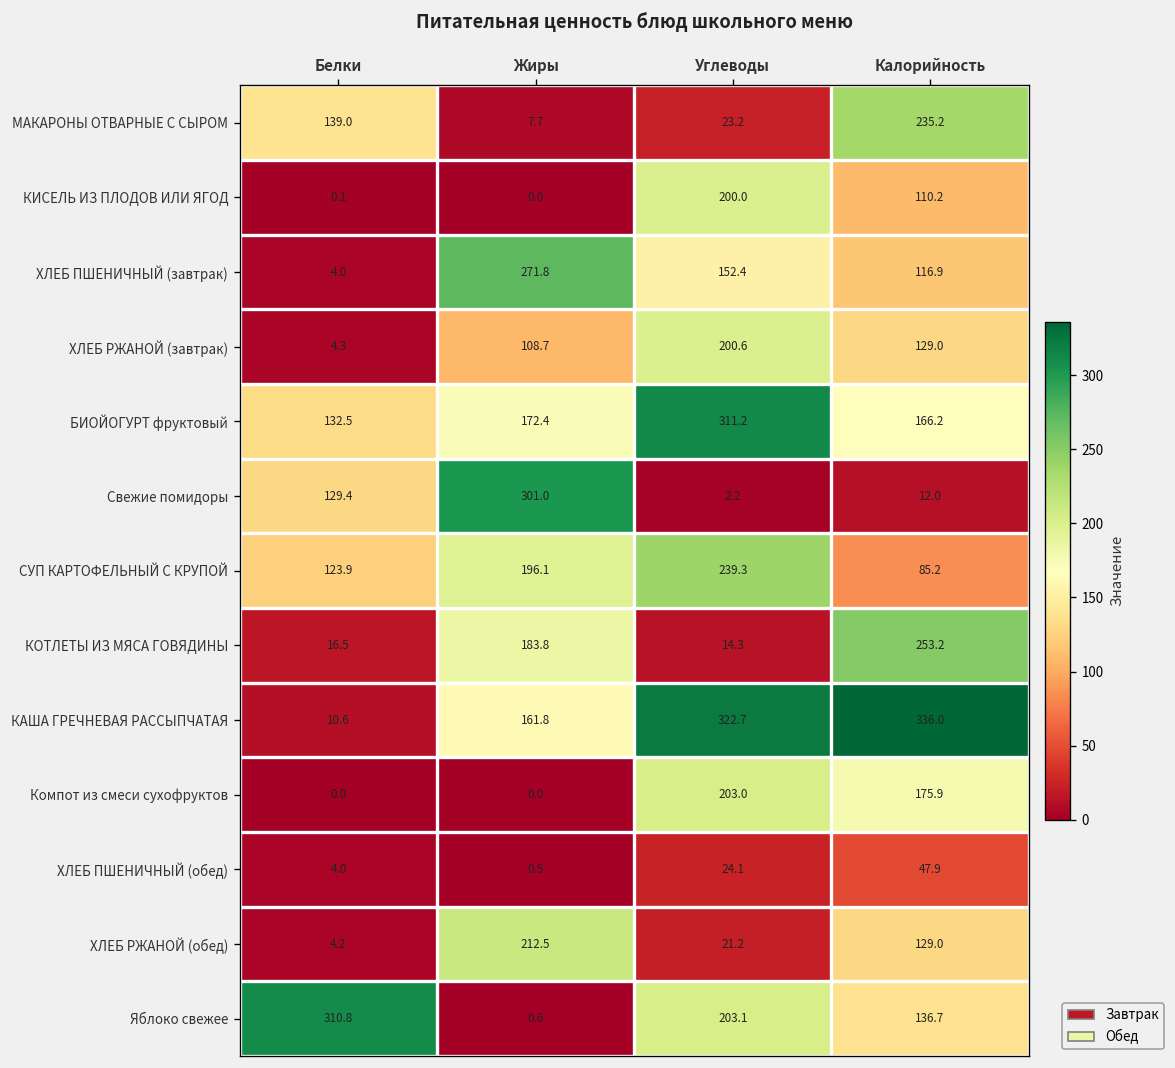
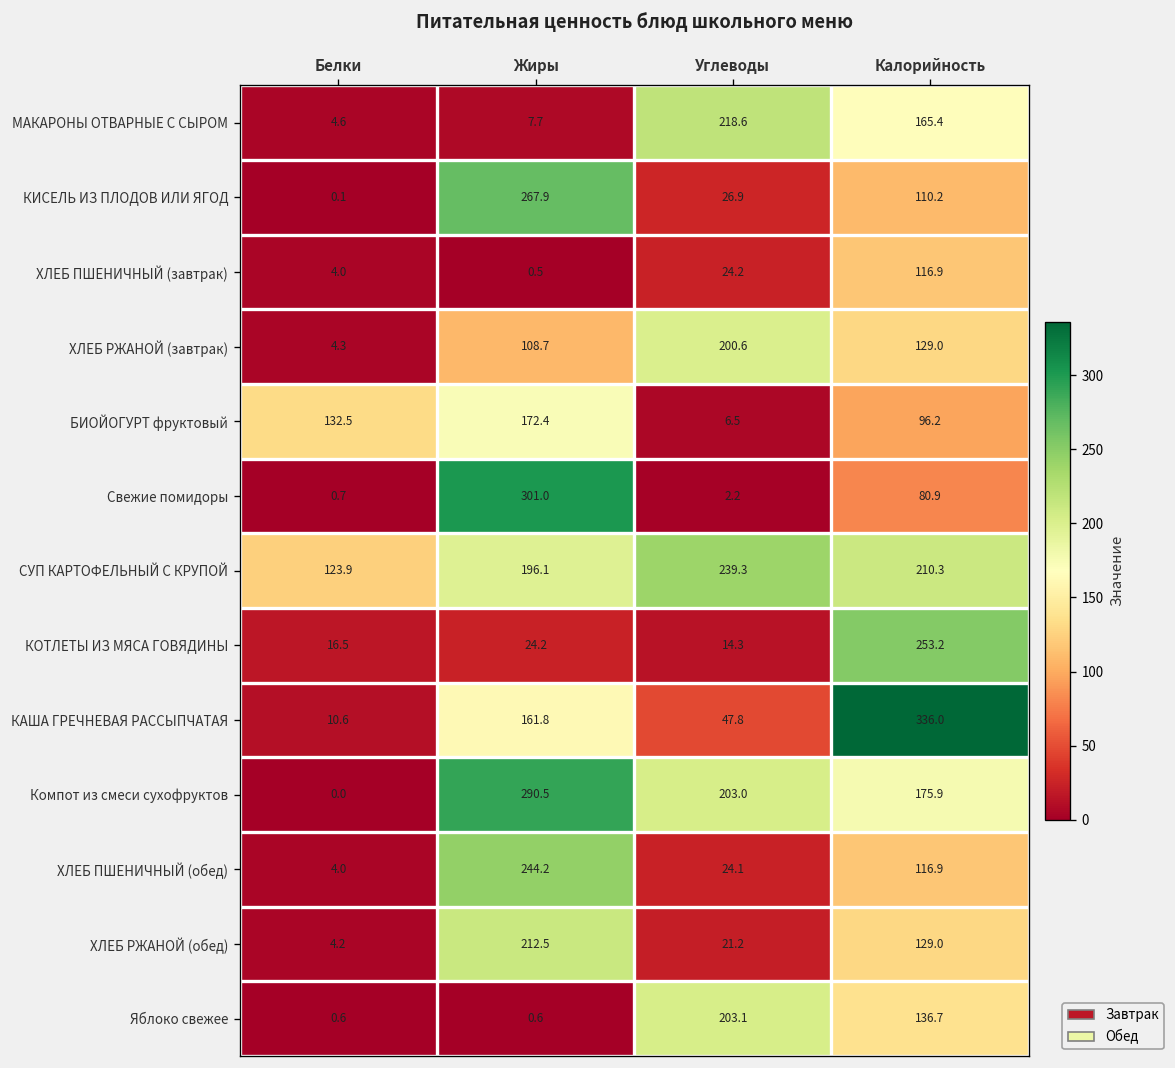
МАКАРОНЫ ОТВАРНЫЕ С СЫРОМ, Белки: 139.0 -> 4.6
МАКАРОНЫ ОТВАРНЫЕ С СЫРОМ, Углеводы: 23.2 -> 218.6
МАКАРОНЫ ОТВАРНЫЕ С СЫРОМ, Калорийность: 235.2 -> 165.4
КИСЕЛЬ ИЗ ПЛОДОВ ИЛИ ЯГОД, Жиры: 0.0 -> 267.9
КИСЕЛЬ ИЗ ПЛОДОВ ИЛИ ЯГОД, Углеводы: 200.0 -> 26.9
ХЛЕБ ПШЕНИЧНЫЙ (завтрак), Жиры: 271.8 -> 0.5
ХЛЕБ ПШЕНИЧНЫЙ (завтрак), Углеводы: 152.4 -> 24.2
БИОЙОГУРТ фруктовый, Углеводы: 311.2 -> 6.5
БИОЙОГУРТ фруктовый, Калорийность: 166.2 -> 96.2
Свежие помидоры, Белки: 129.4 -> 0.7
Свежие помидоры, Калорийность: 12.0 -> 80.9
СУП КАРТОФЕЛЬНЫЙ С КРУПОЙ, Калорийность: 85.2 -> 210.3
КОТЛЕТЫ ИЗ МЯСА ГОВЯДИНЫ, Жиры: 183.8 -> 24.2
КАША ГРЕЧНЕВАЯ РАССЫПЧАТАЯ, Углеводы: 322.7 -> 47.8
Компот из смеси сухофруктов, Жиры: 0.0 -> 290.5
ХЛЕБ ПШЕНИЧНЫЙ (обед), Жиры: 0.5 -> 244.2
ХЛЕБ ПШЕНИЧНЫЙ (обед), Калорийность: 47.9 -> 116.9
Яблоко свежее, Белки: 310.8 -> 0.6
